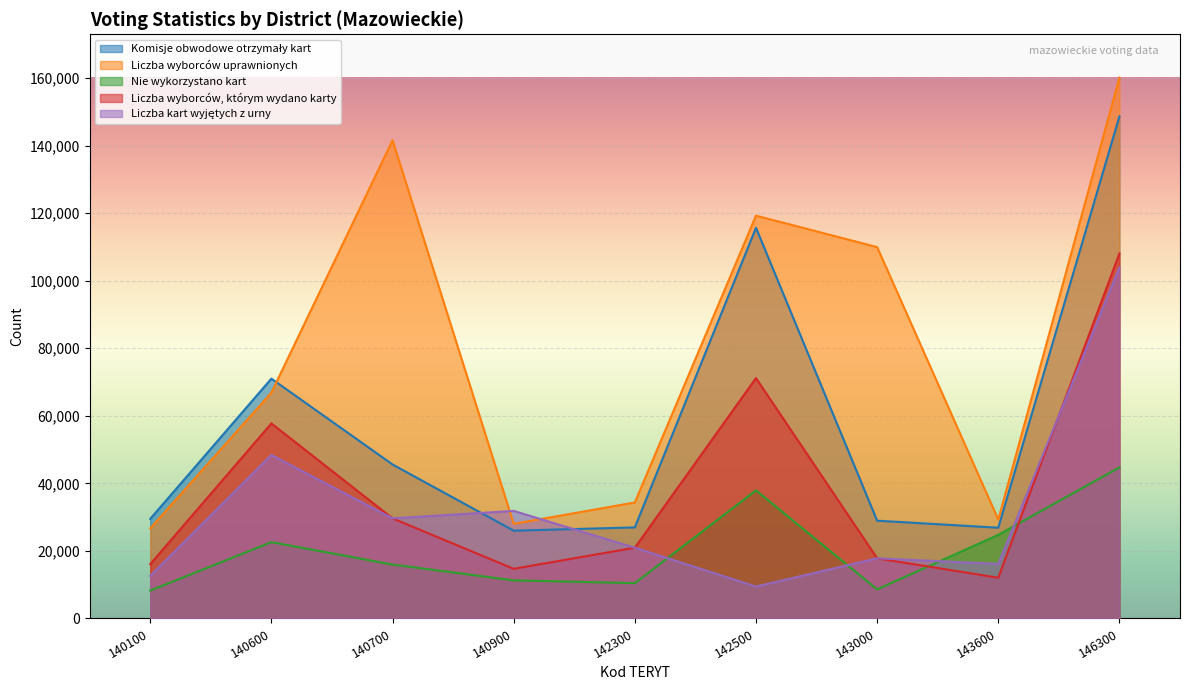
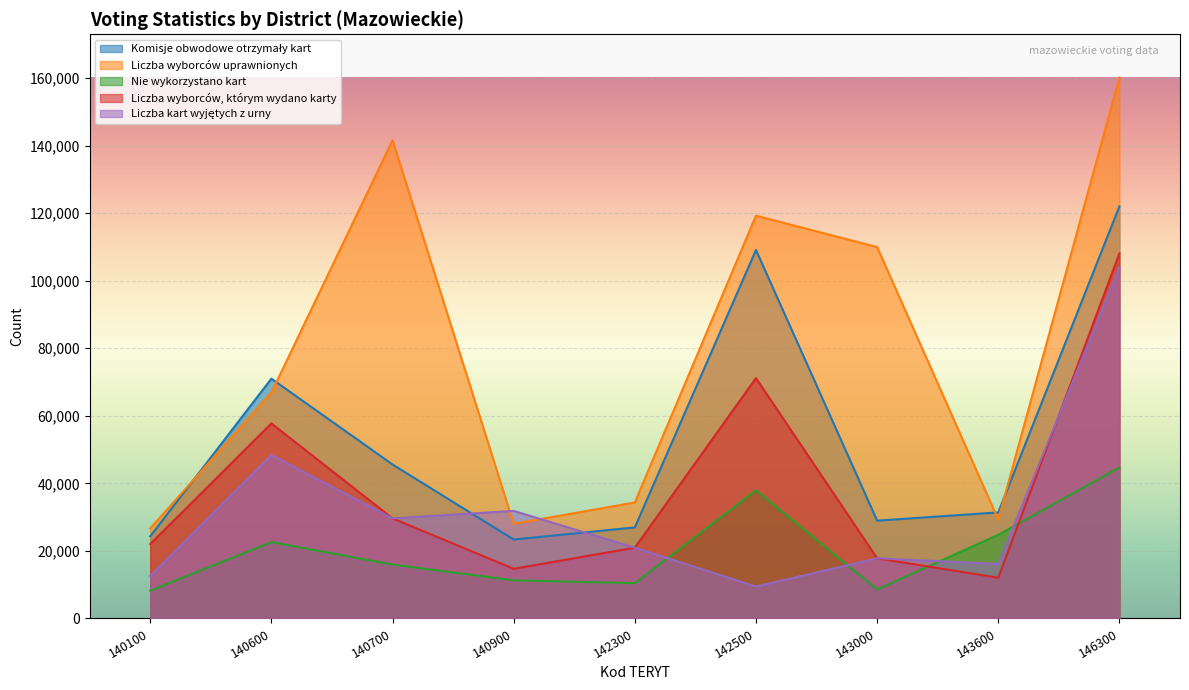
Komisje obwodowe otrzymały kart, 140100: 29,000 -> 24,000
Liczba wyborców, którym wydano karty, 140100: 16,000 -> 22,000
Komisje obwodowe otrzymały kart, 140900: 26,000 -> 23,000
Komisje obwodowe otrzymały kart, 142500: 116,000 -> 109,000
Komisje obwodowe otrzymały kart, 143600: 27,000 -> 31,000
Komisje obwodowe otrzymały kart, 146300: 149,000 -> 122,000
